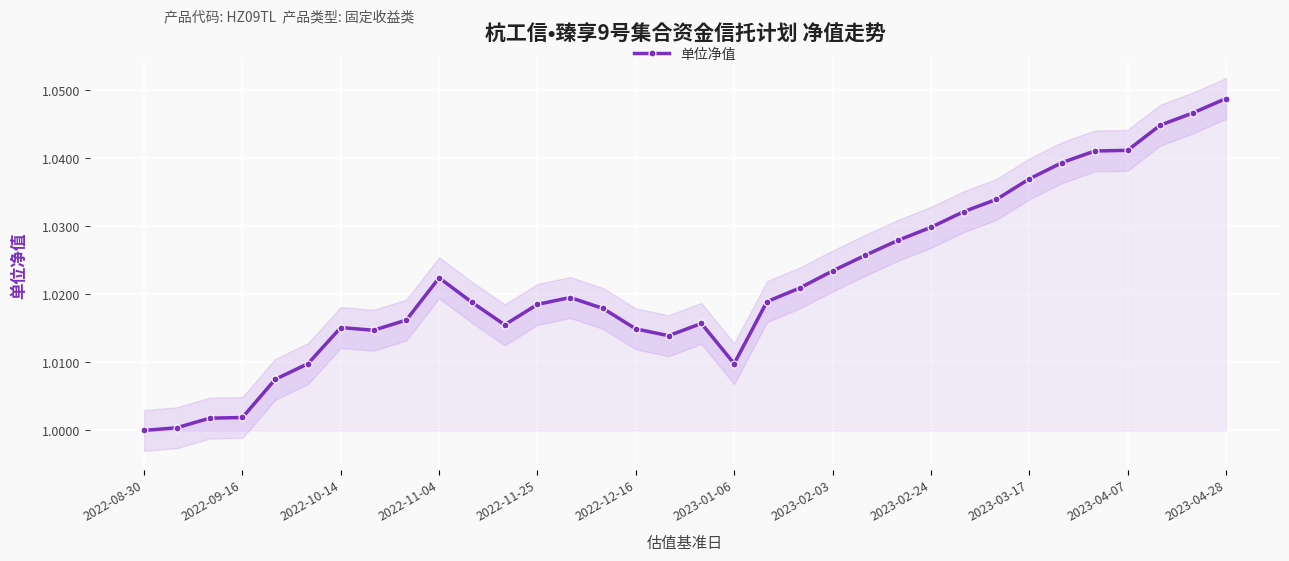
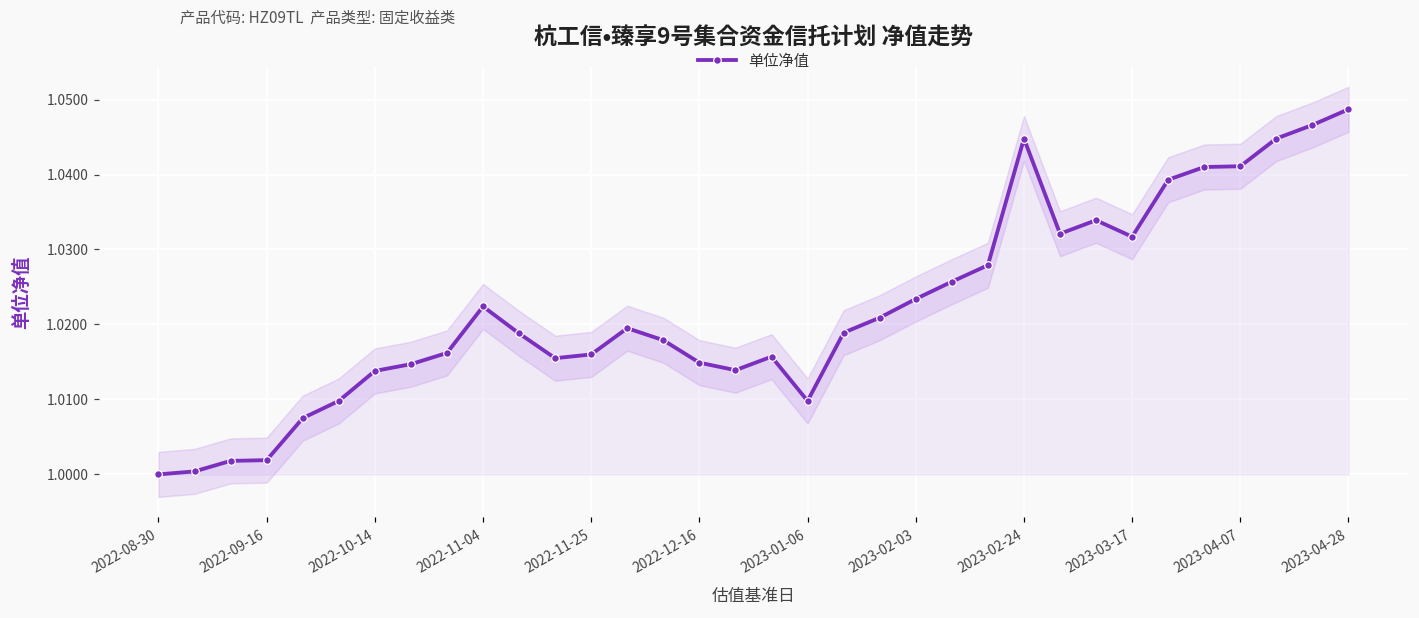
单位净值, 2022-10-14: 1.015 -> 1.014
单位净值, 2022-11-25: 1.019 -> 1.016
单位净值, 2023-02-24: 1.030 -> 1.045
单位净值, 2023-03-17: 1.037 -> 1.032
